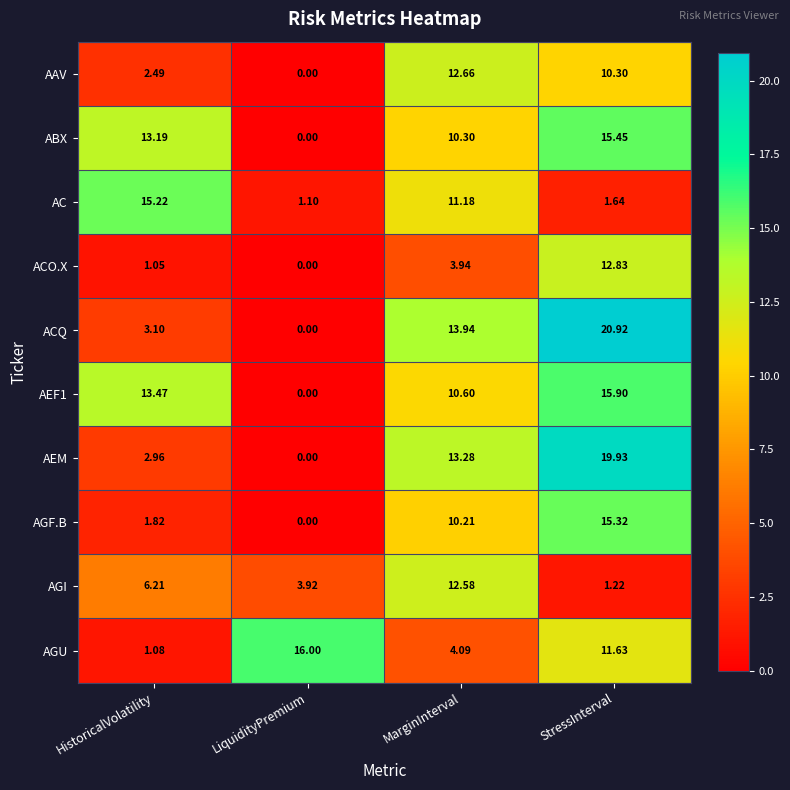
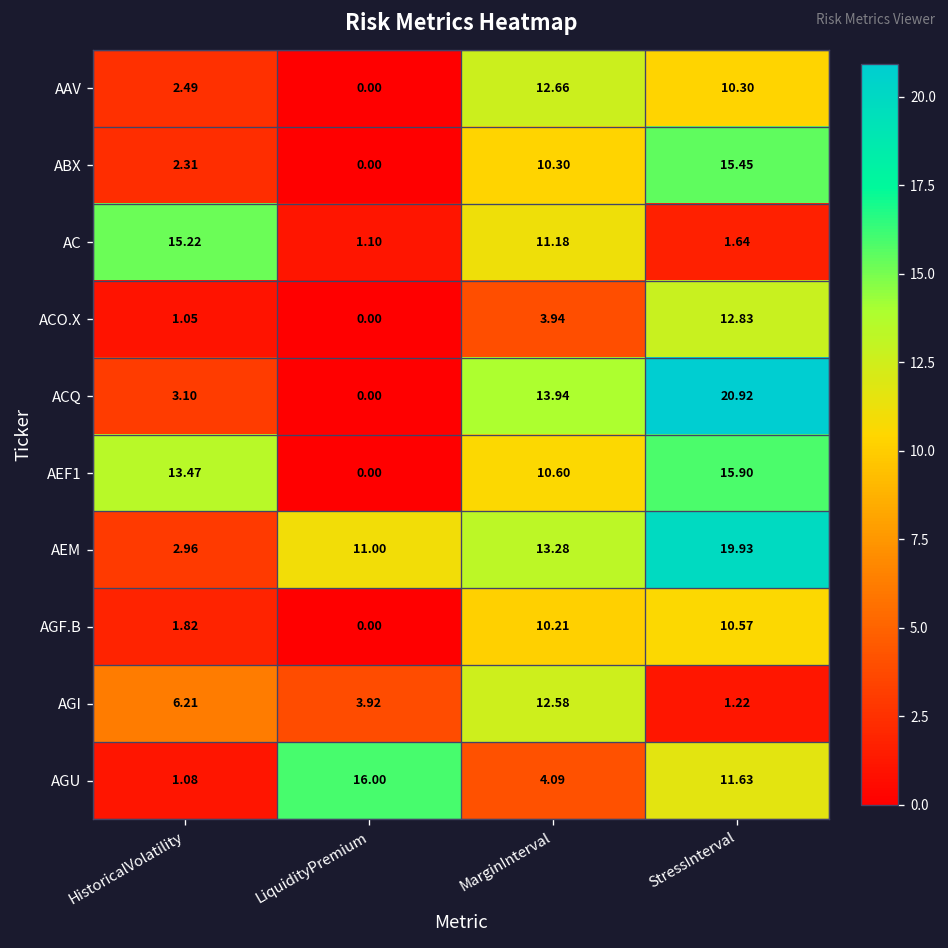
ABX, HistoricalVolatility: 13.19 -> 2.31
AEM, LiquidityPremium: 0.00 -> 11.00
AGF.B, StressInterval: 15.32 -> 10.57
